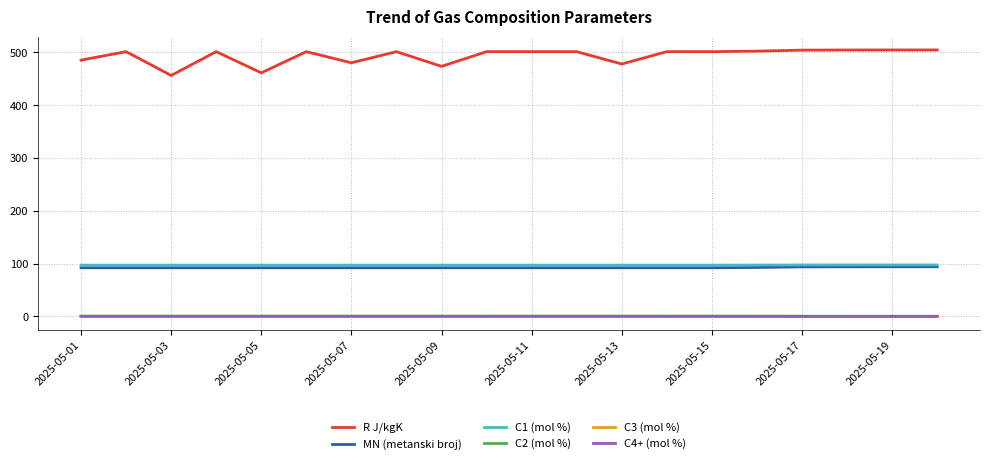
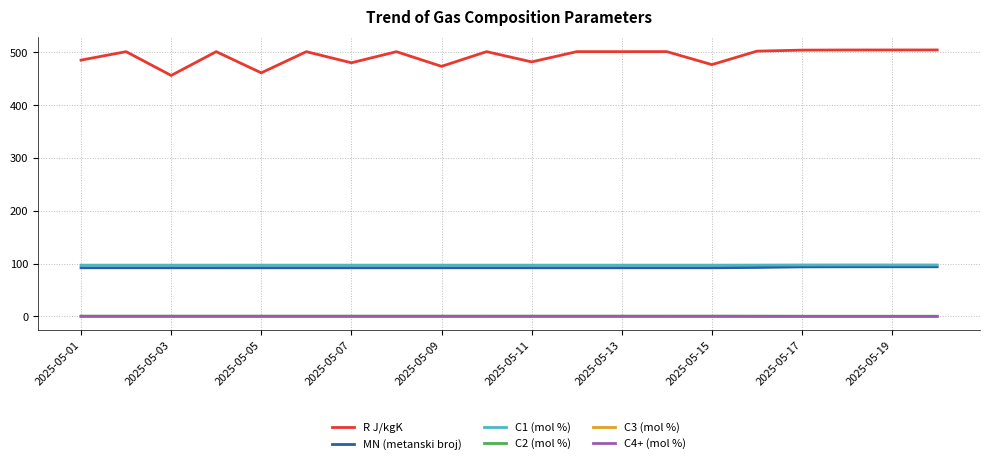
R J/kgK, 2025-05-11: 500 -> 480
R J/kgK, 2025-05-13: 480 -> 500
R J/kgK, 2025-05-15: 500 -> 480
